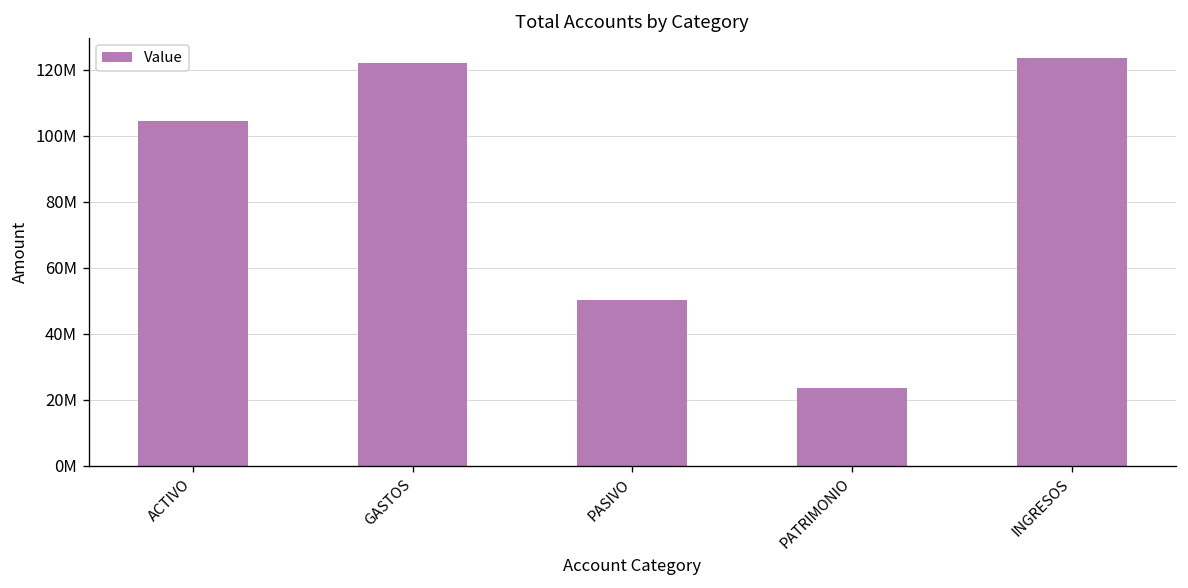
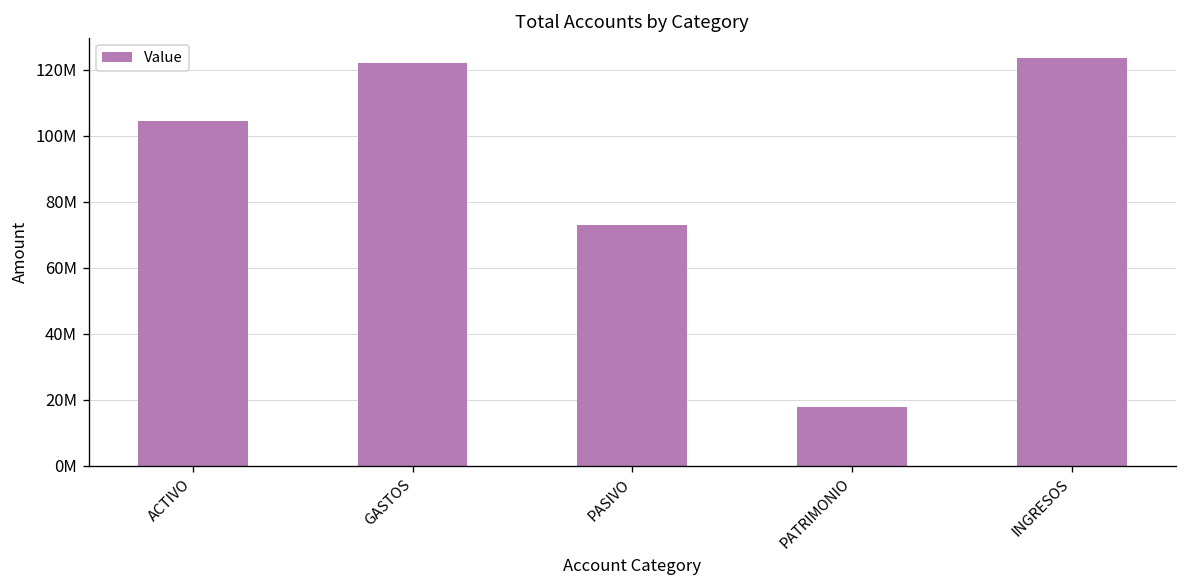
PASIVO: 50000000 -> 73000000
PATRIMONIO: 23000000 -> 18000000
